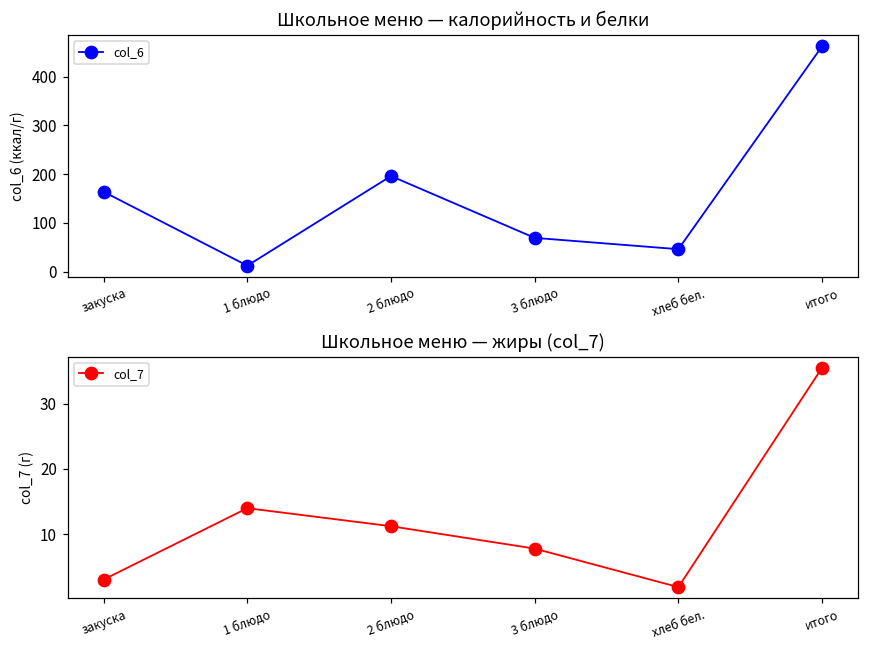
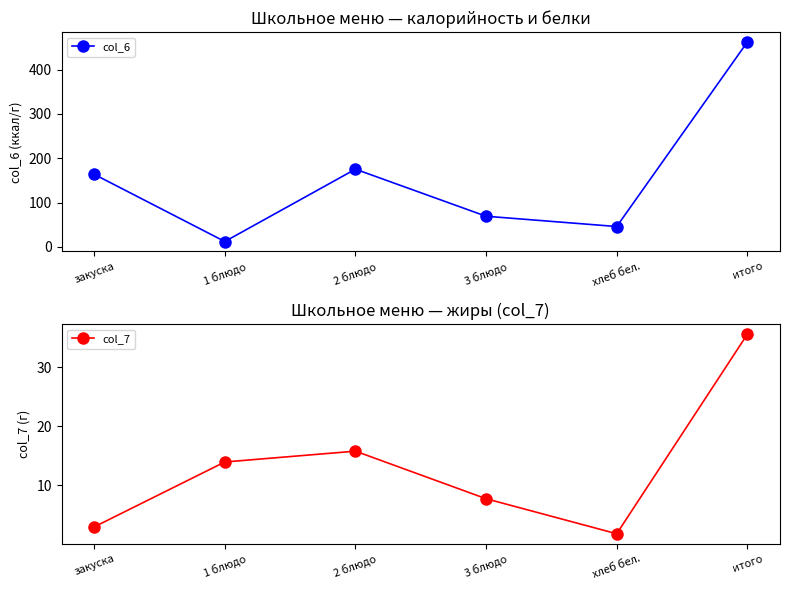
Школьное меню — калорийность и белки, 2 блюдо: 200 -> 180
Школьное меню — жиры (col_7), 2 блюдо: 11 -> 16
